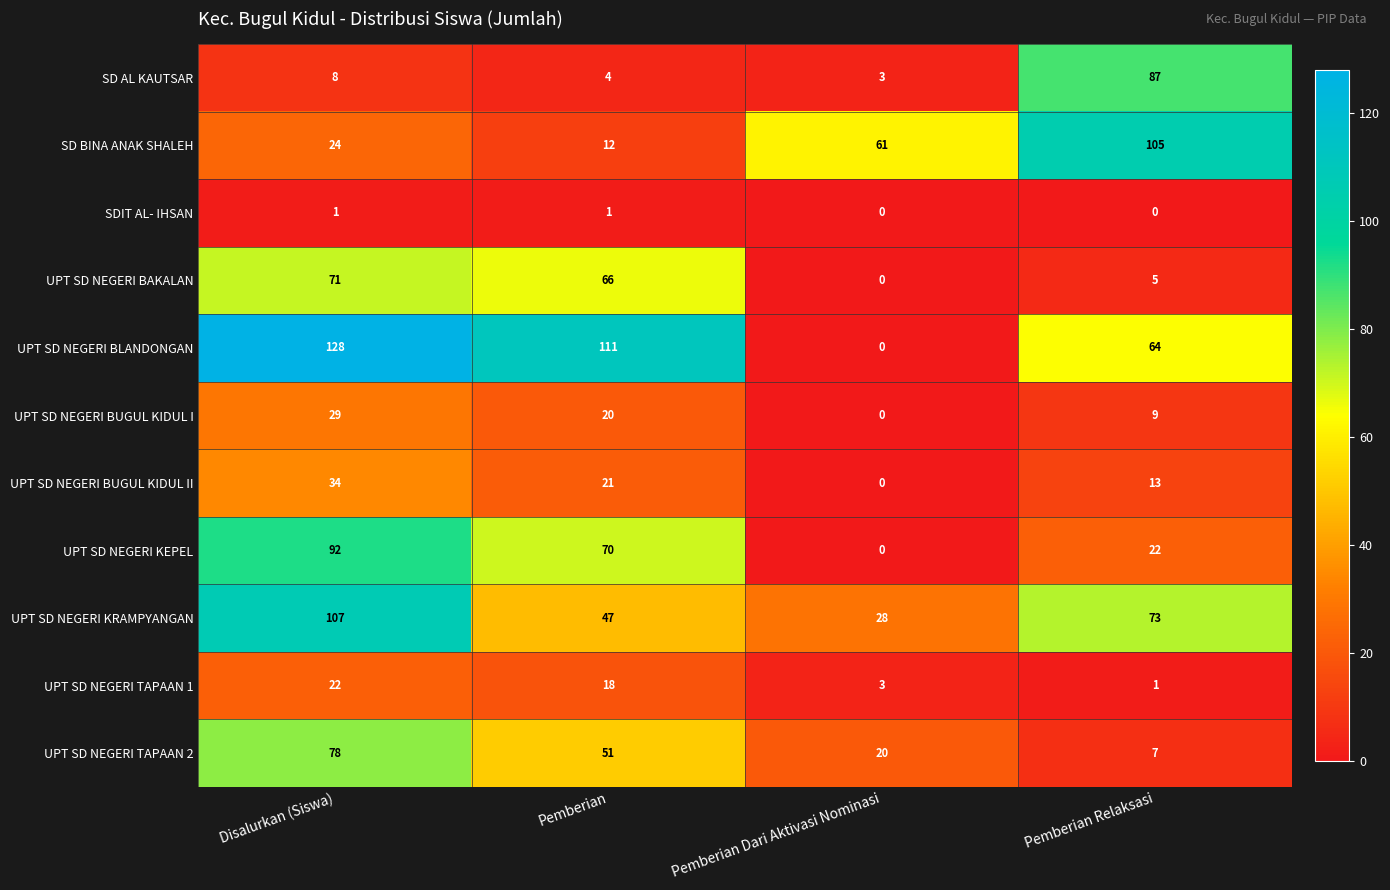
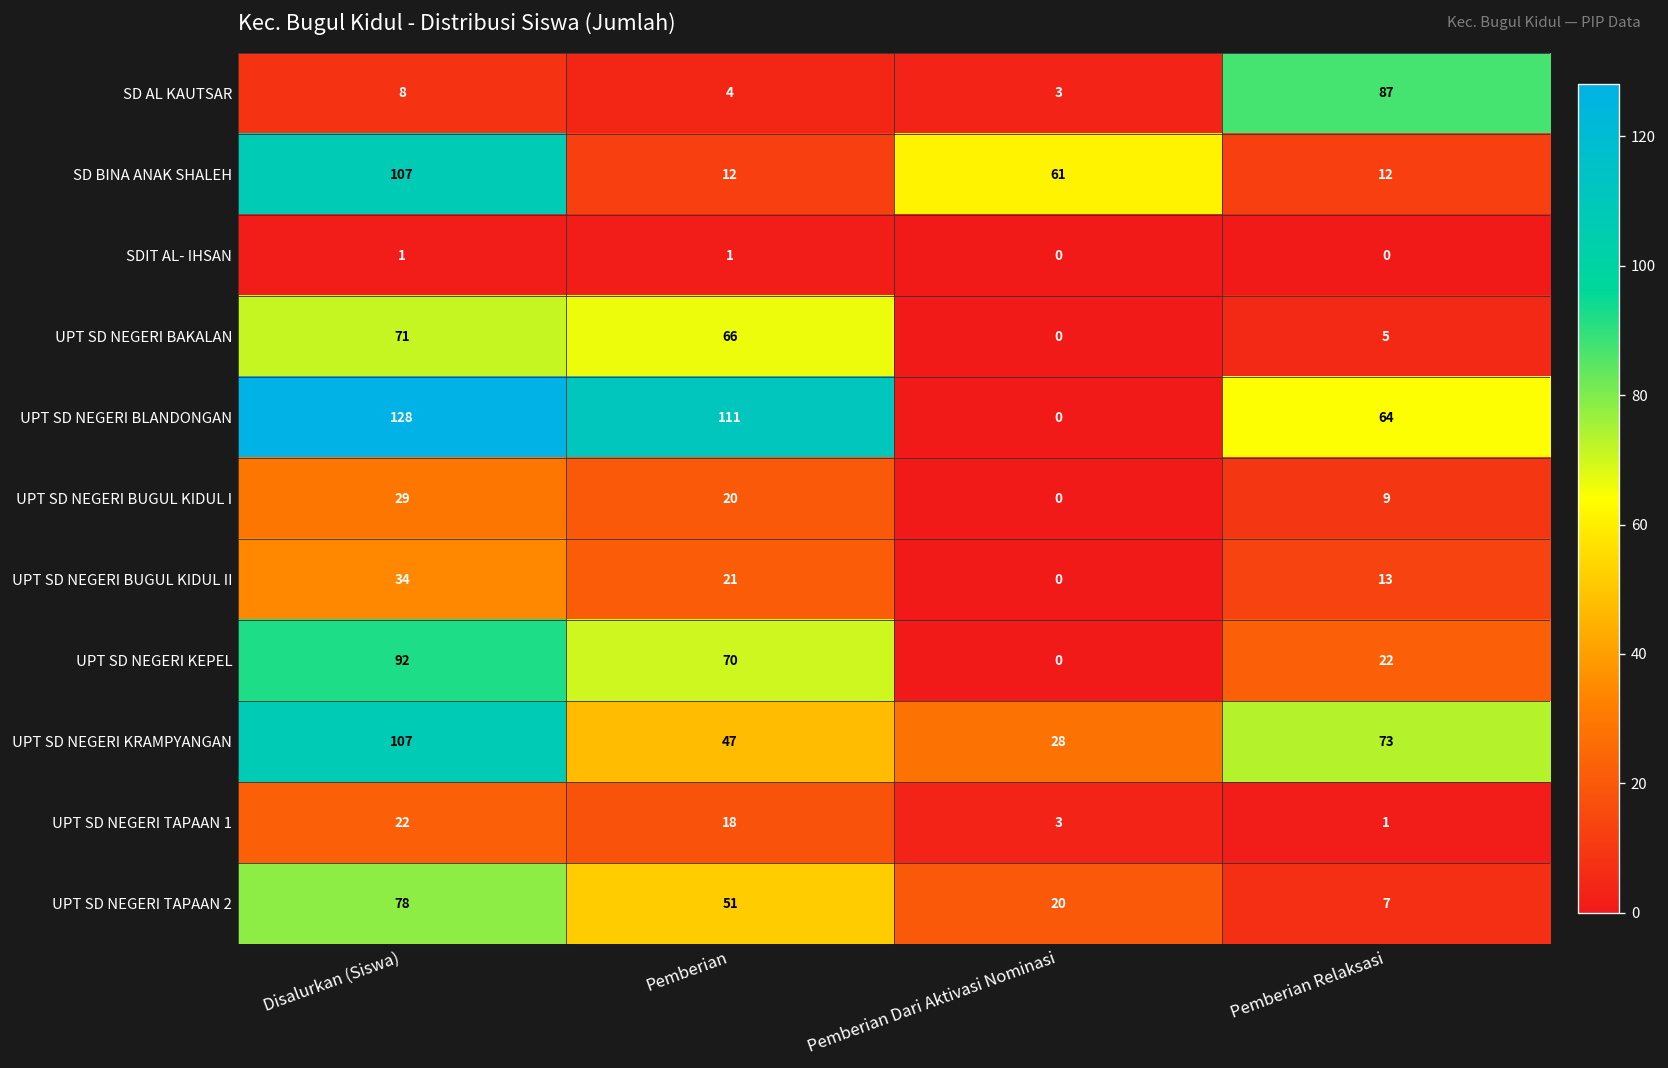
SD BINA ANAK SHALEH, Disalurkan (Siswa): 24 -> 107
SD BINA ANAK SHALEH, Pemberian Relaksasi: 105 -> 12
